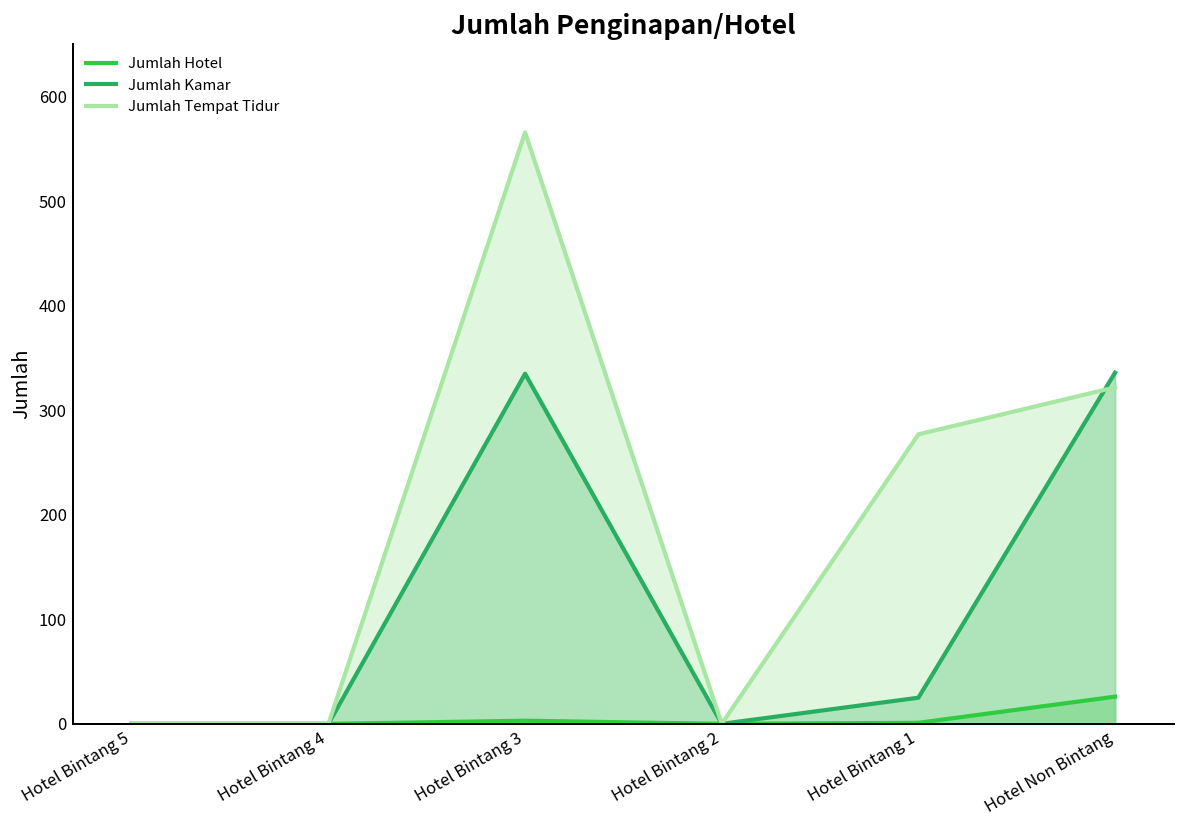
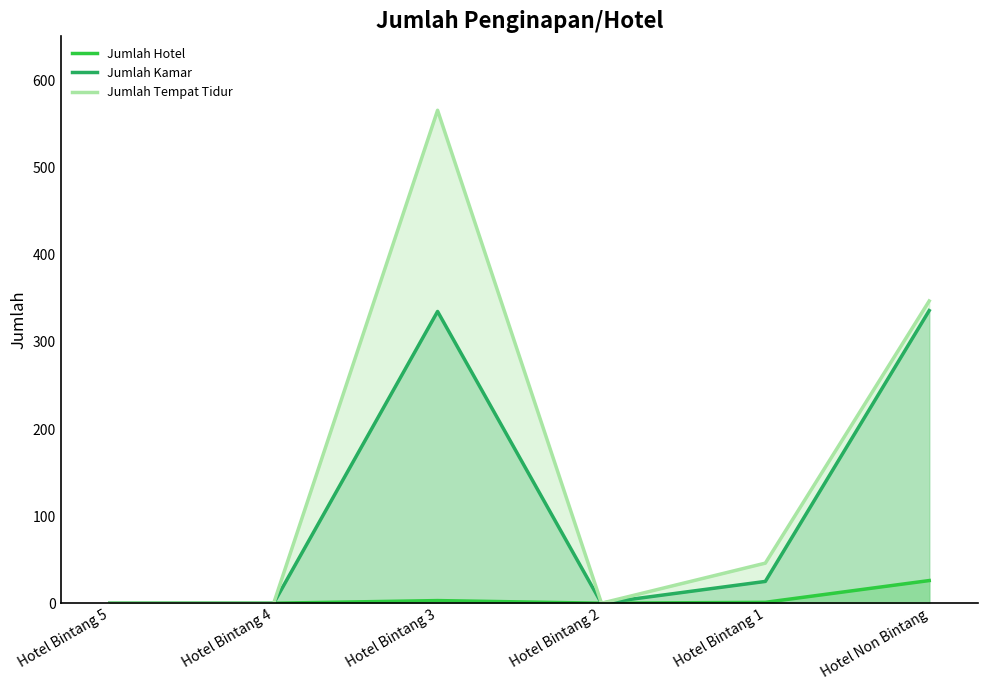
Jumlah Tempat Tidur, Hotel Bintang 1: 280 -> 50
Jumlah Tempat Tidur, Hotel Non Bintang: 320 -> 350
